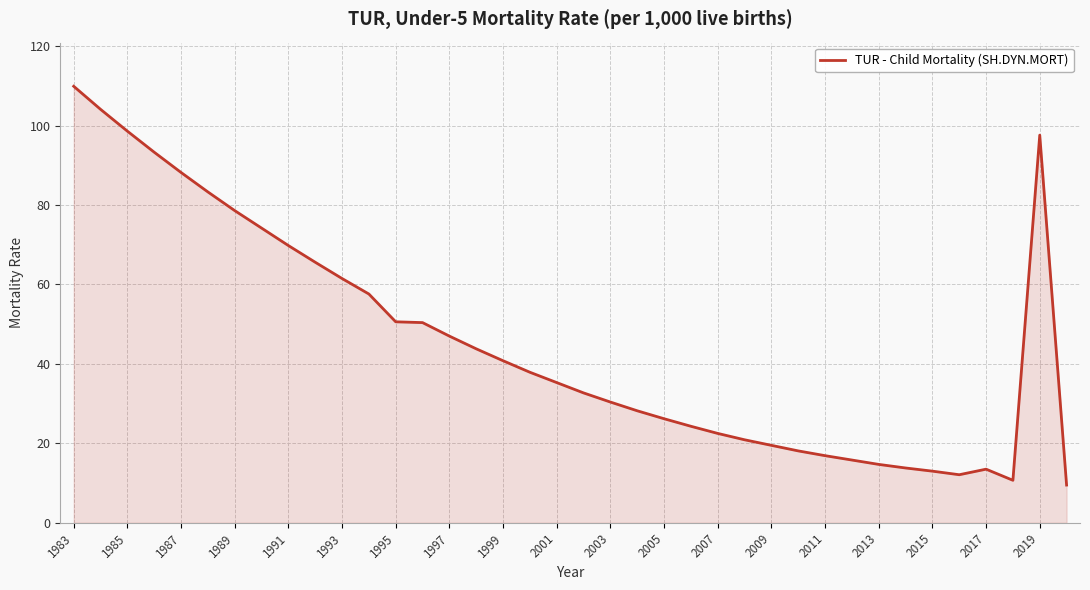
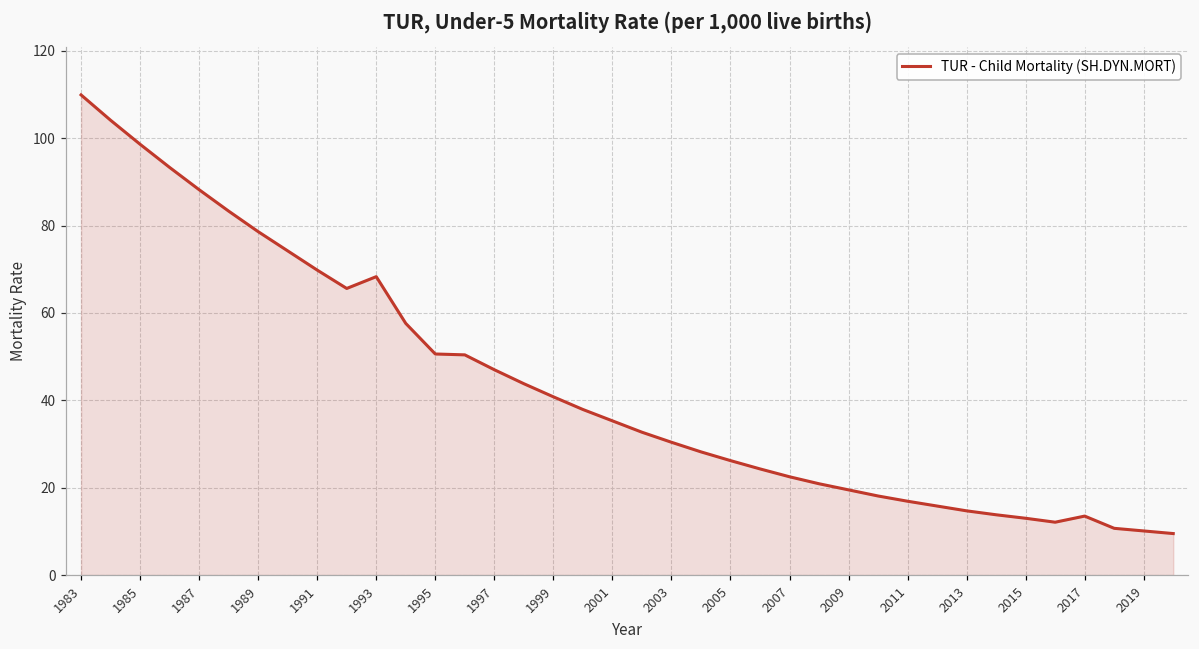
1993: 62 -> 68
2019: 98 -> 10
